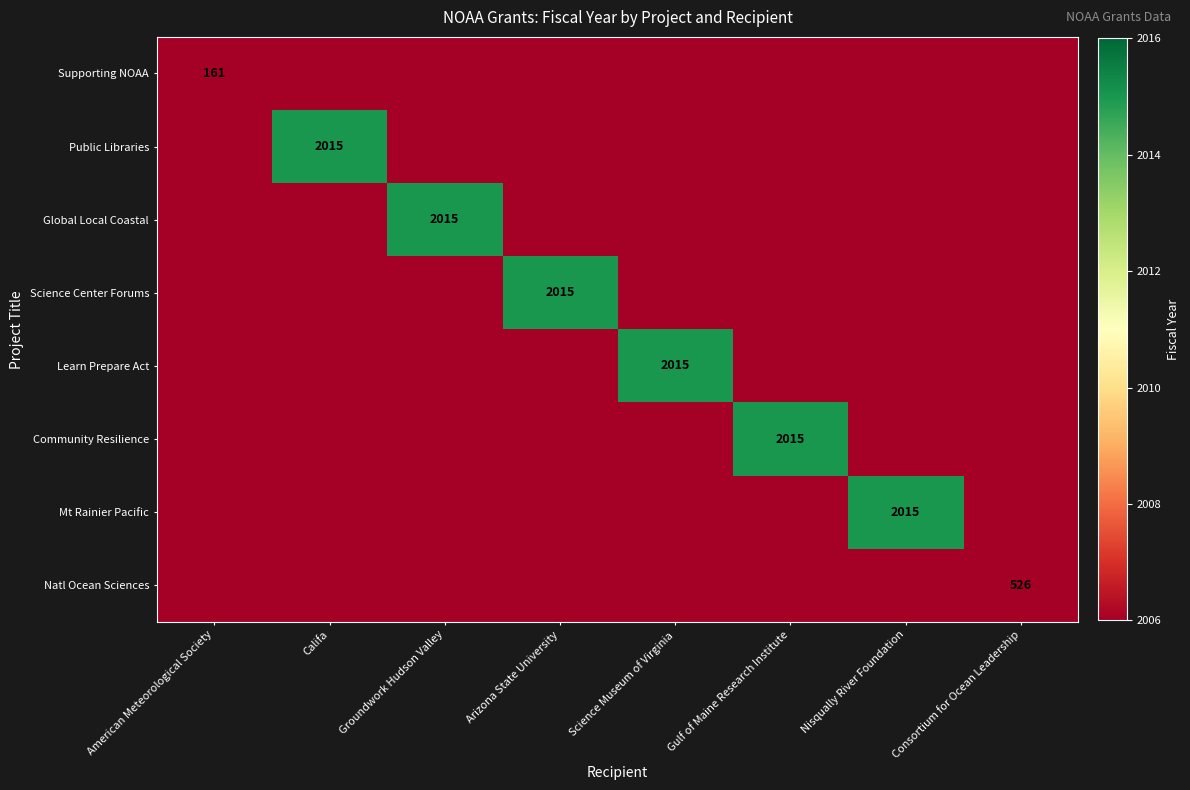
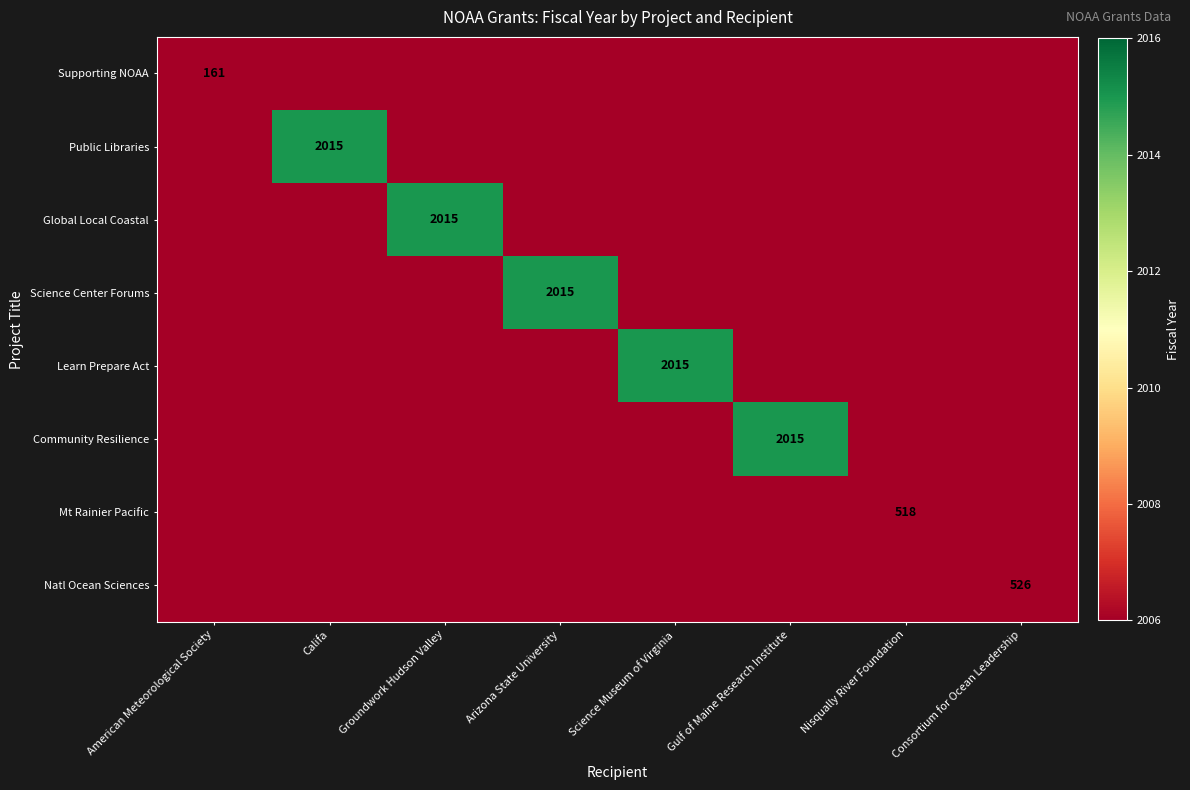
Mt Rainier Pacific, Nisqually River Foundation: 2015 -> 518
